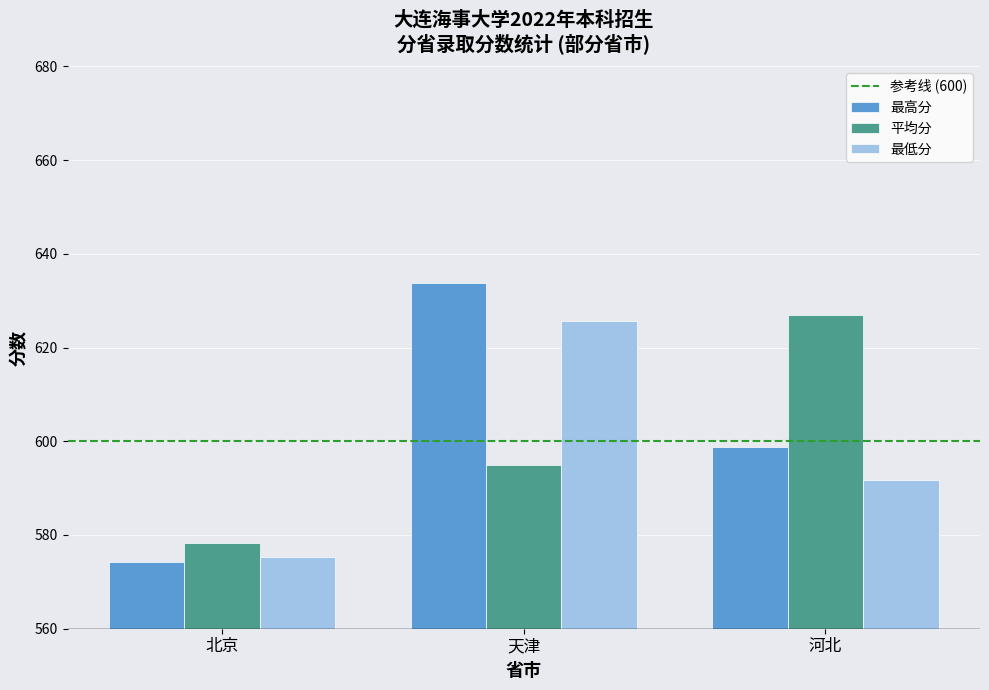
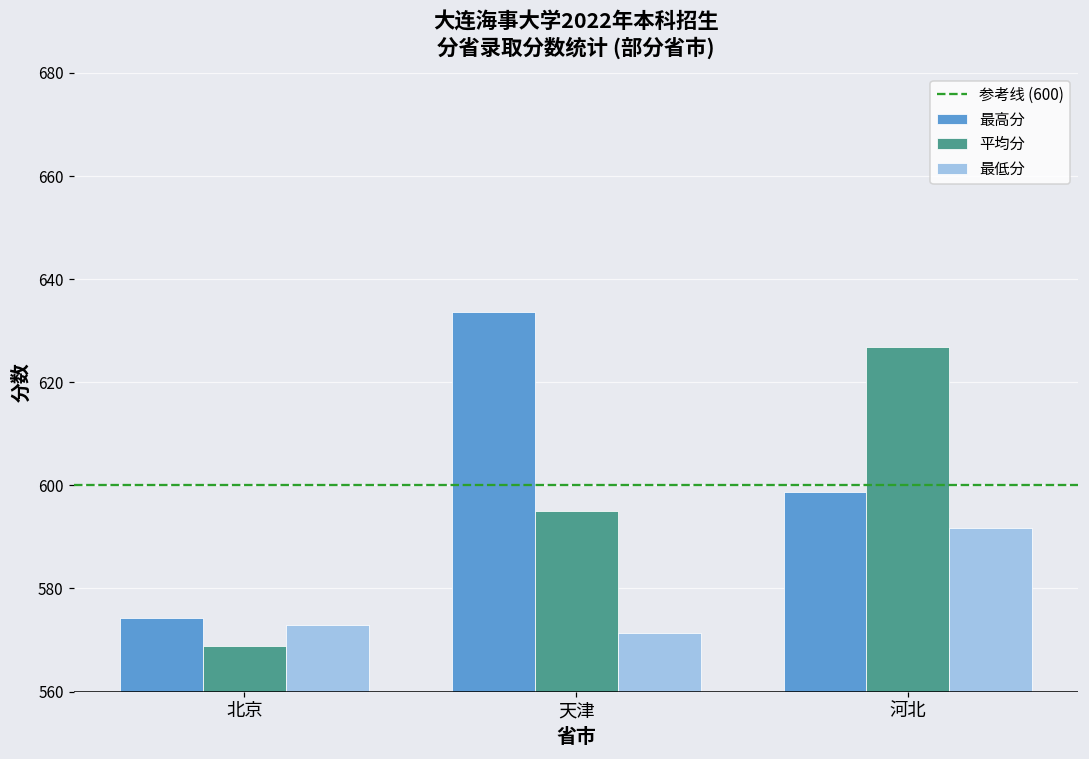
平均分, 北京: 578 -> 569
最低分, 北京: 575 -> 573
最低分, 天津: 626 -> 571
